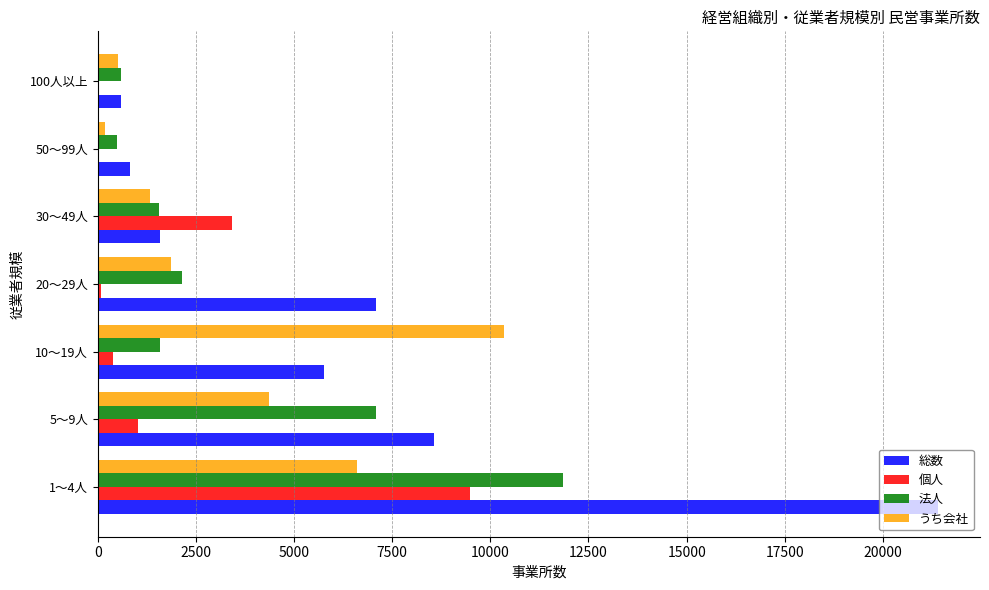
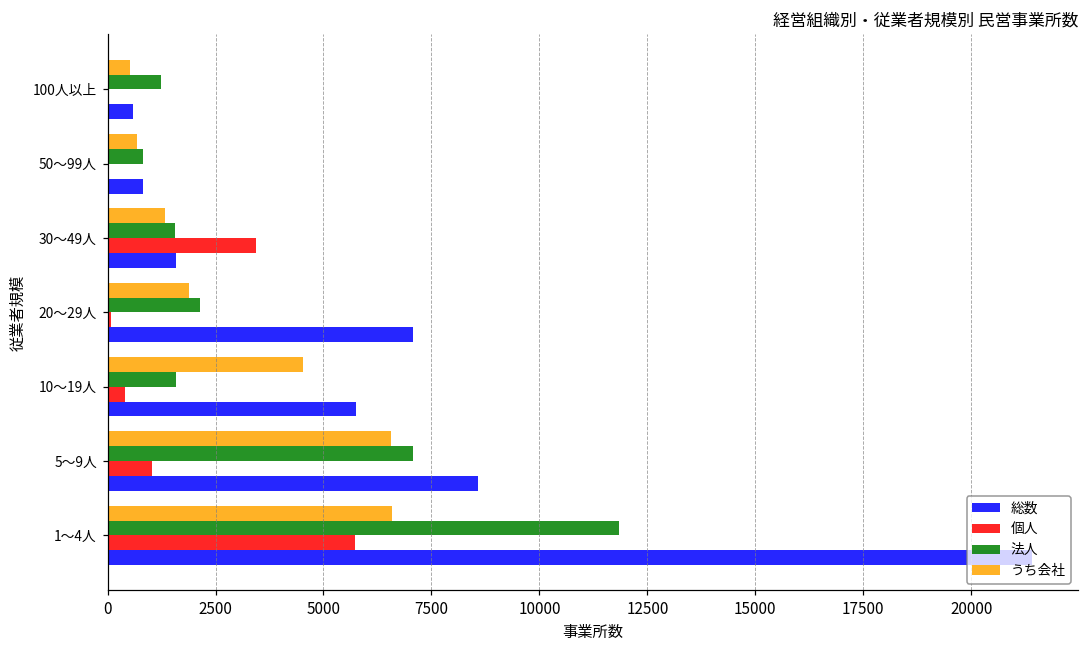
法人, 100人以上: 600 -> 1200
うち会社, 50～99人: 200 -> 700
法人, 50～99人: 500 -> 800
うち会社, 10～19人: 10300 -> 4500
うち会社, 5～9人: 4400 -> 6600
個人, 1～4人: 9500 -> 5700
